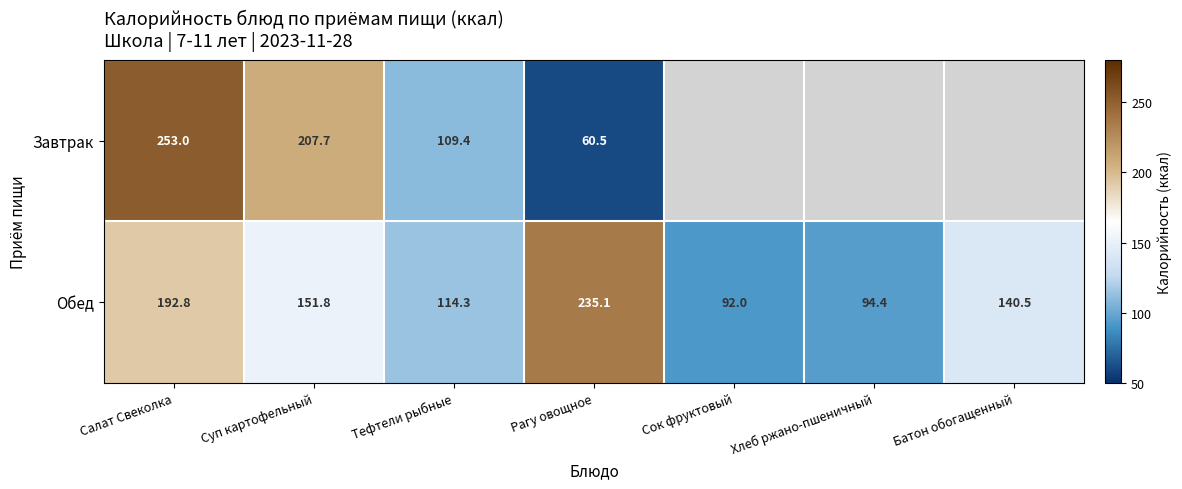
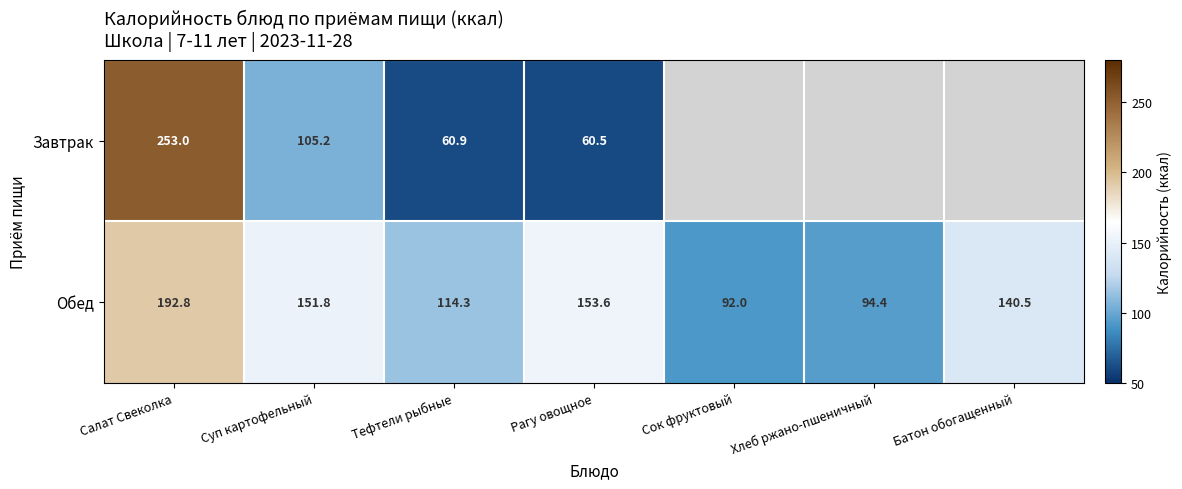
Завтрак, Суп картофельный: 207.7 -> 105.2
Завтрак, Тефтели рыбные: 109.4 -> 60.9
Обед, Рагу овощное: 235.1 -> 153.6
